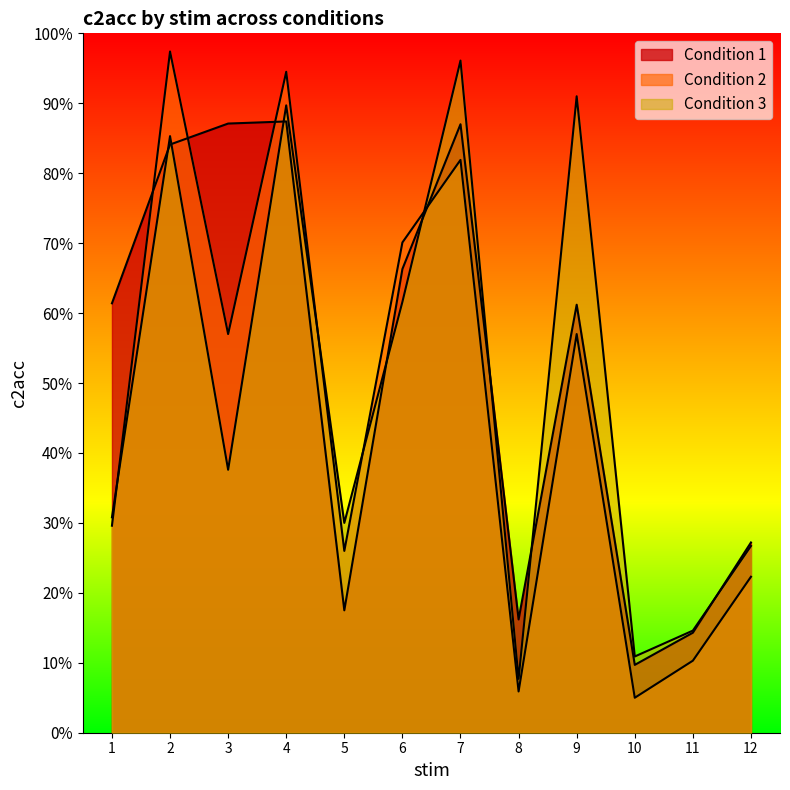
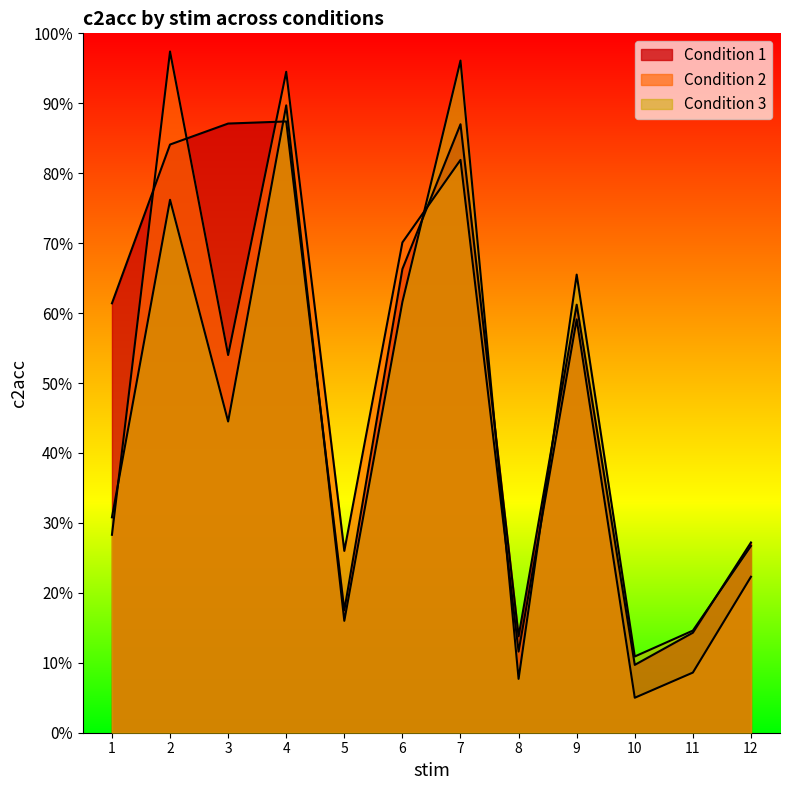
Condition 2, 1: 30% -> 28%
Condition 3, 2: 85% -> 76%
Condition 2, 3: 57% -> 54%
Condition 3, 3: 38% -> 45%
Condition 3, 5: 30% -> 16%
Condition 1, 8: 16% -> 14%
Condition 2, 8: 6% -> 12%
Condition 2, 9: 57% -> 59%
Condition 3, 9: 91% -> 66%
Condition 2, 11: 10% -> 9%
